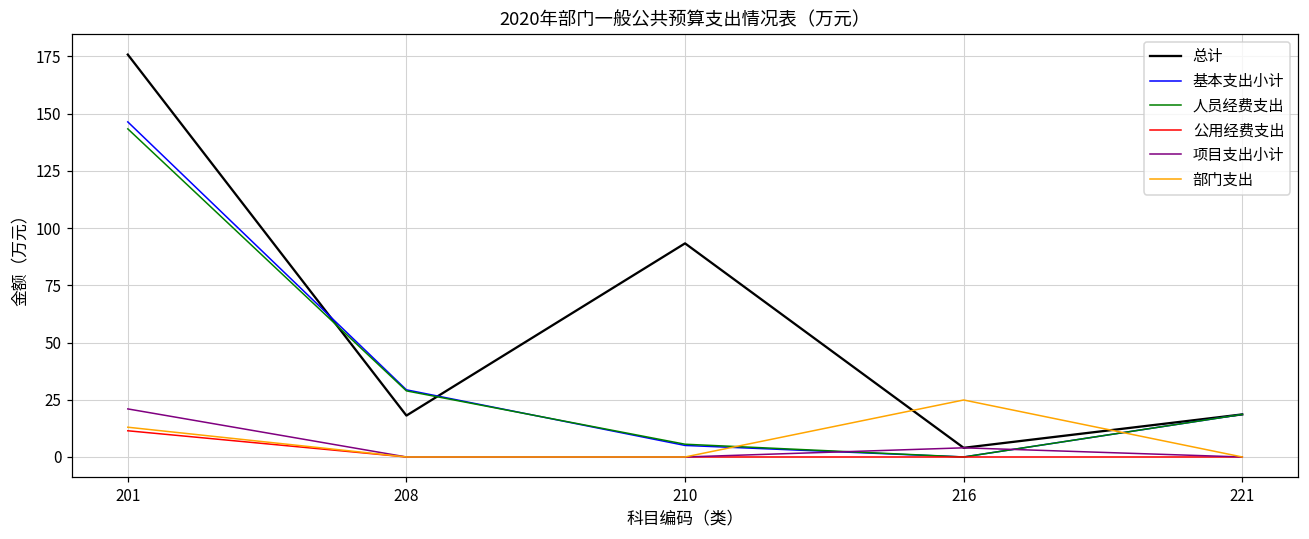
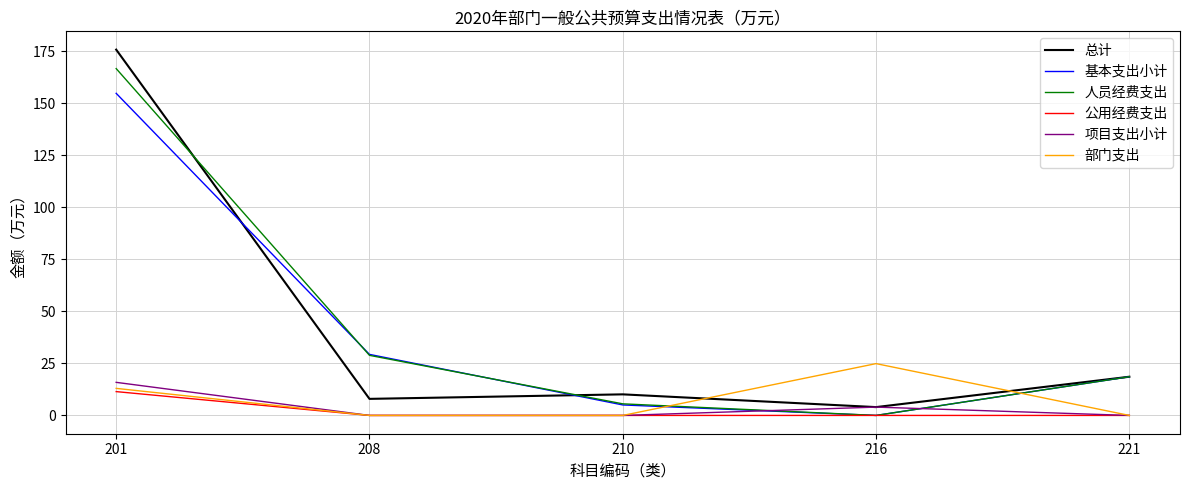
基本支出小计, 201: 146 -> 155
人员经费支出, 201: 143 -> 167
项目支出小计, 201: 21 -> 16
总计, 208: 18 -> 8
总计, 210: 93 -> 10
